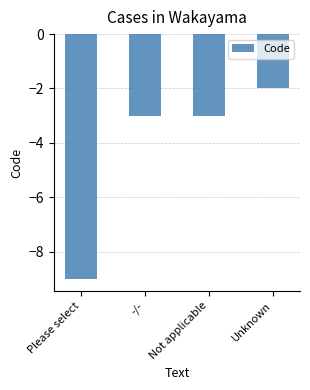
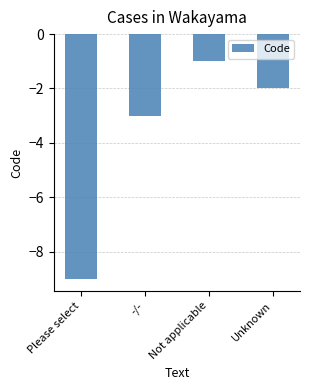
Not applicable: -3 -> -1
